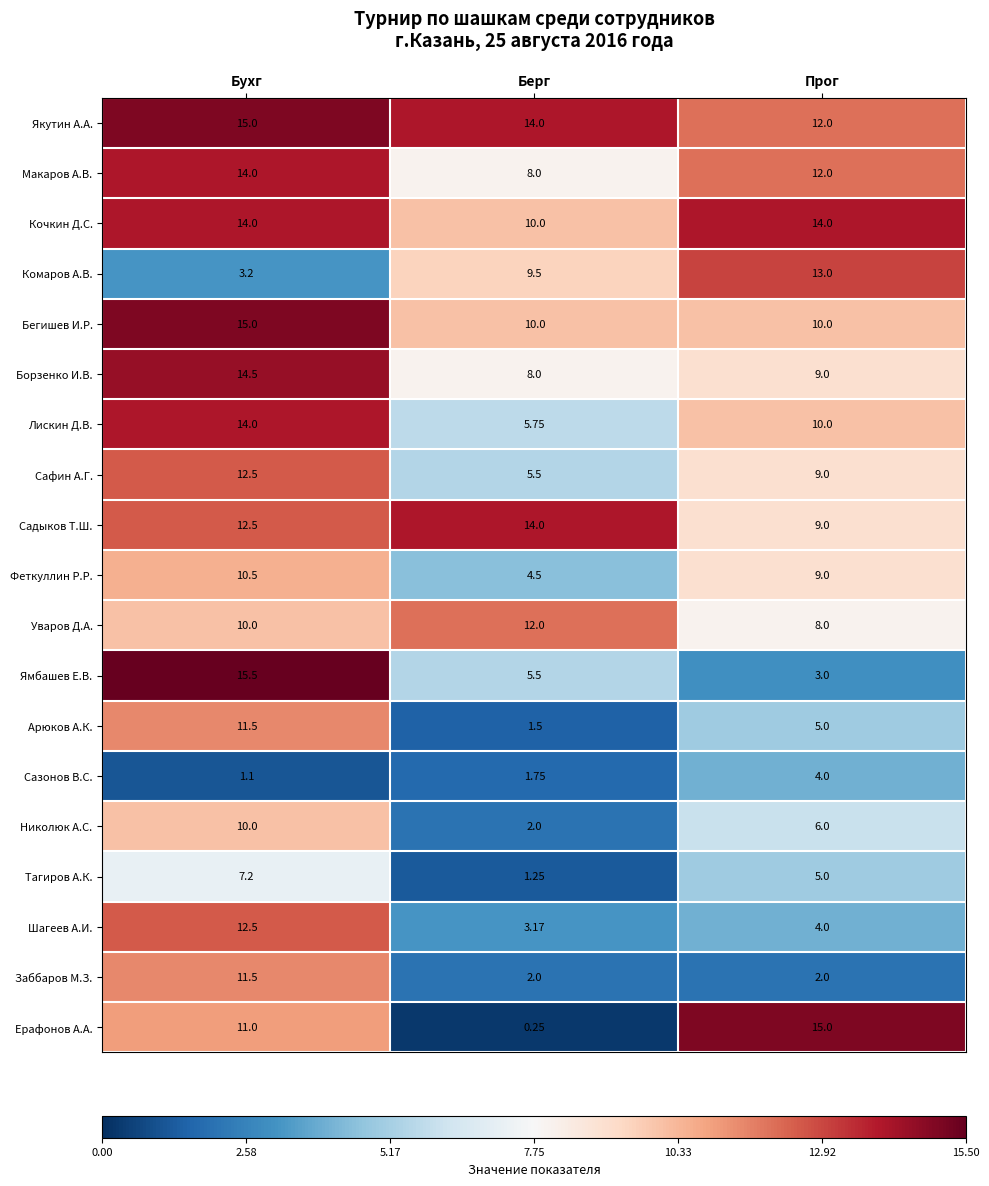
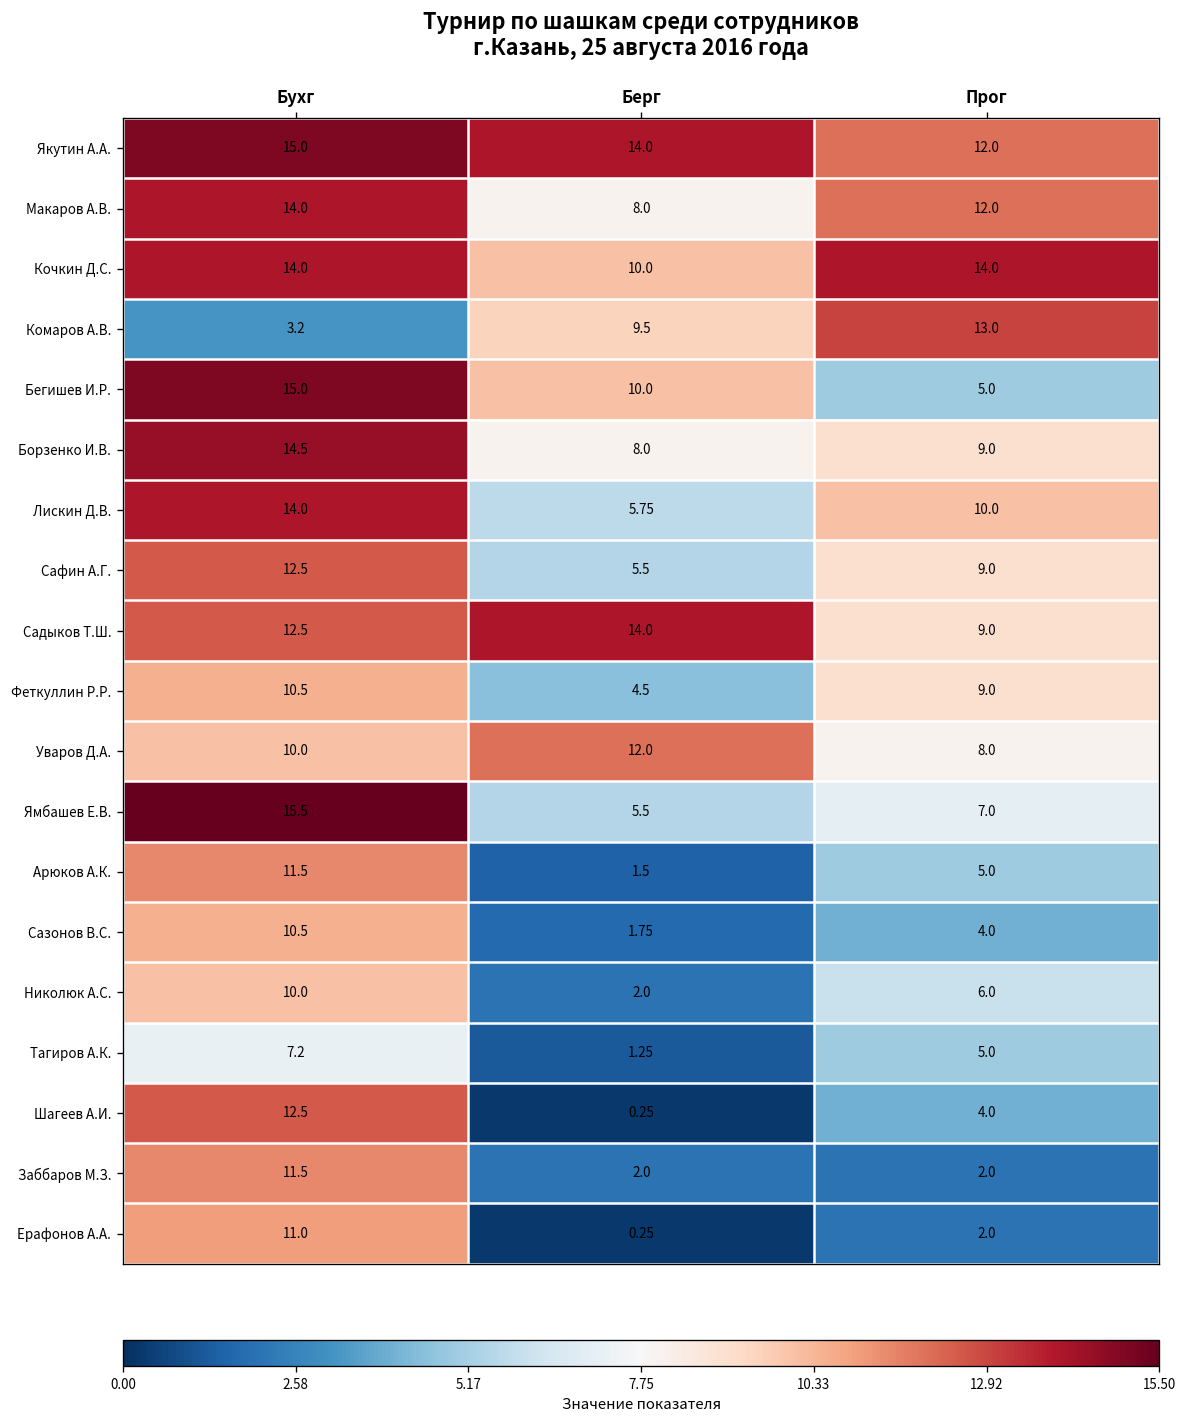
Бегишев И.Р., Прог: 10.0 -> 5.0
Ямбашев Е.В., Прог: 3.0 -> 7.0
Сазонов В.С., Бухг: 1.1 -> 10.5
Шагеев А.И., Берг: 3.17 -> 0.25
Ерафонов А.А., Прог: 15.0 -> 2.0
